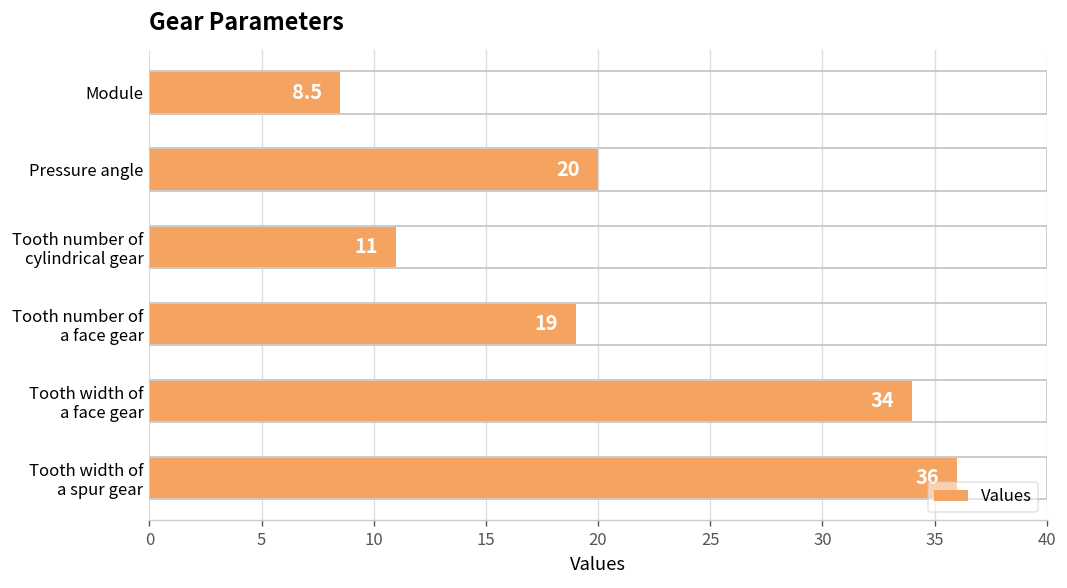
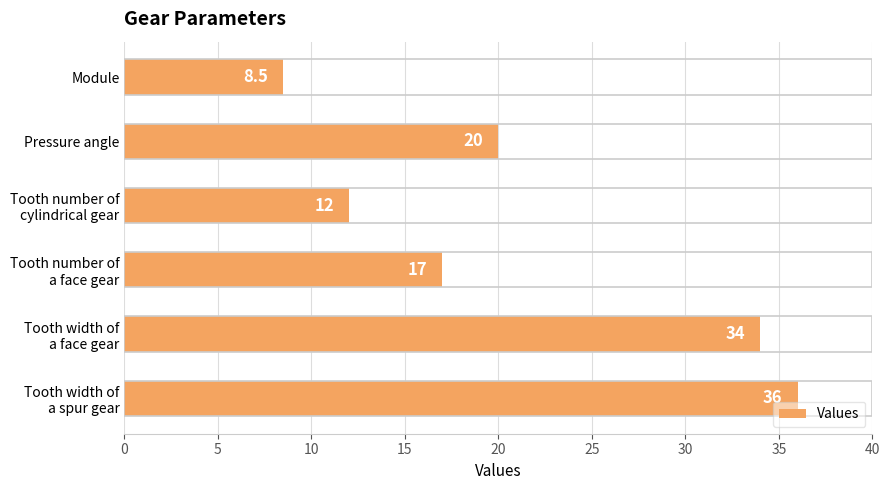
Tooth number of cylindrical gear: 11 -> 12
Tooth number of a face gear: 19 -> 17
